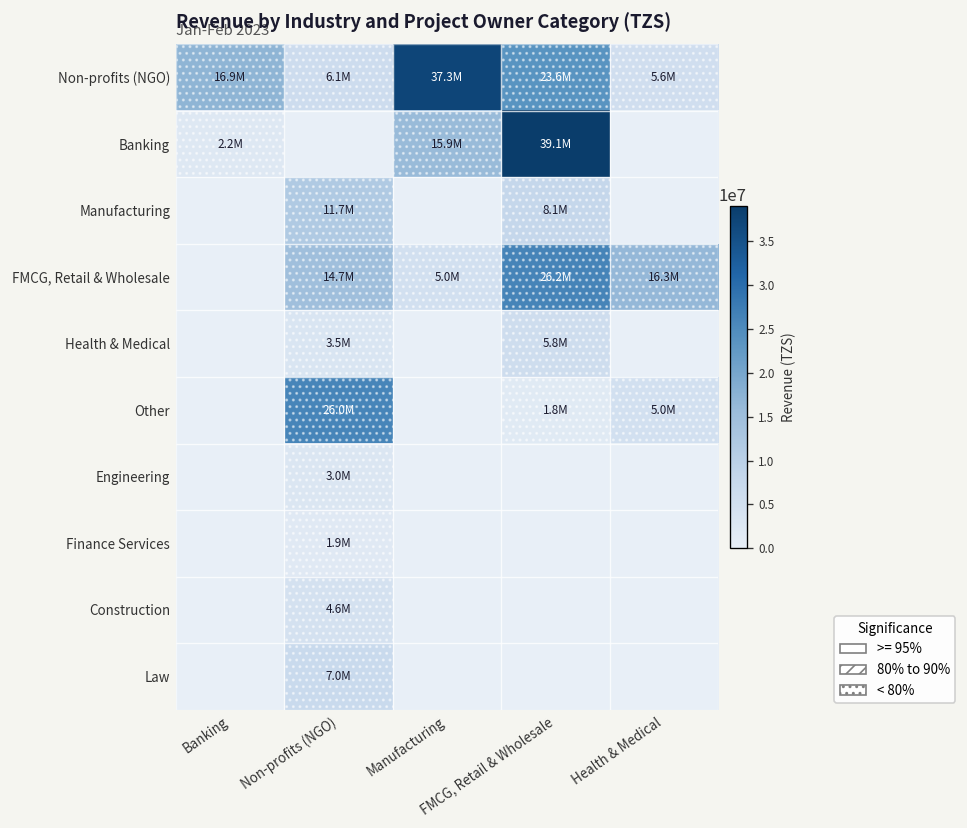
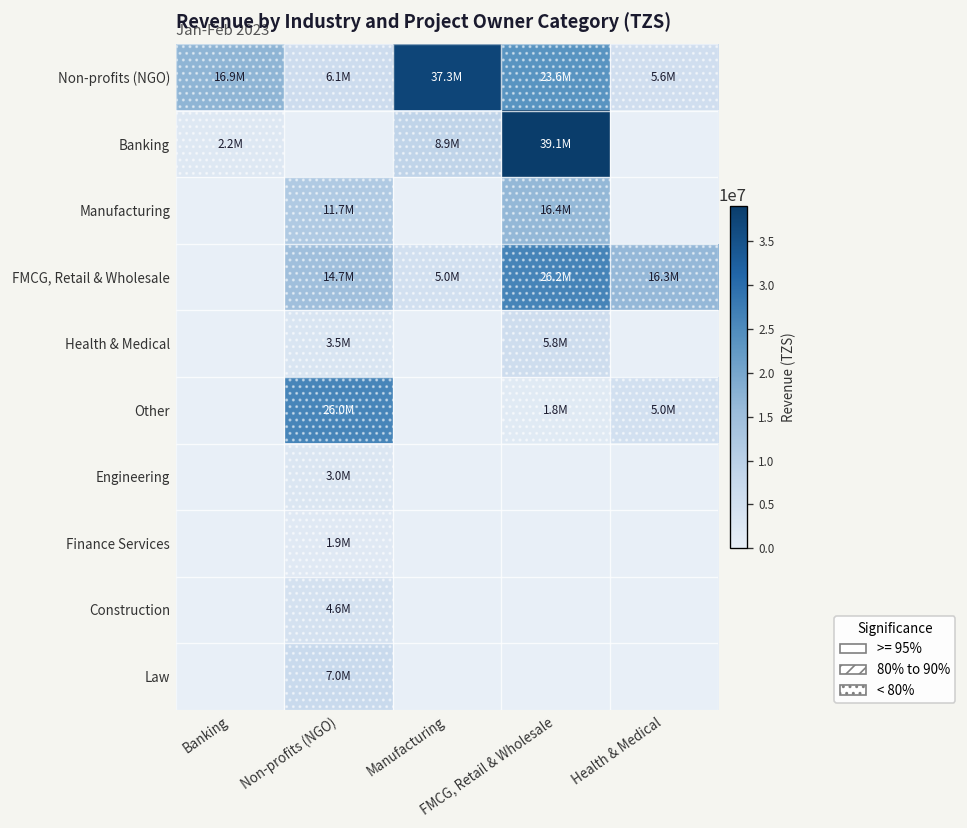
Banking, Manufacturing: 15.9M -> 8.9M
Manufacturing, FMCG, Retail & Wholesale: 8.1M -> 16.4M
